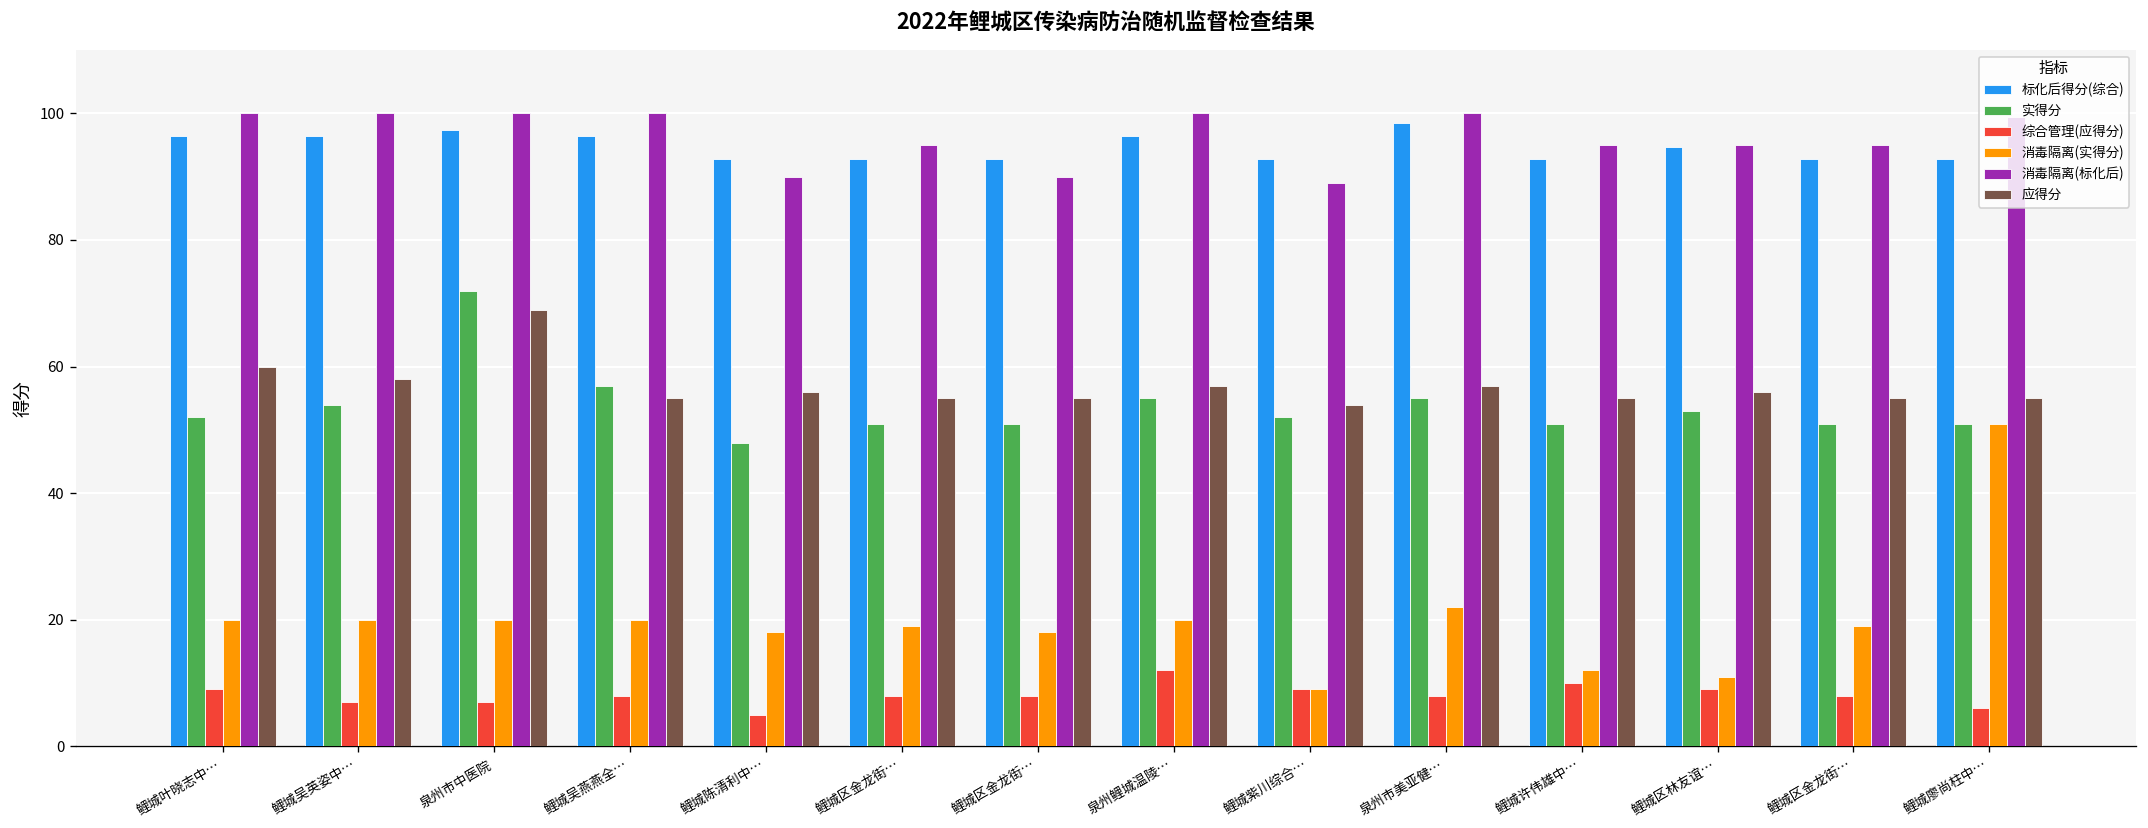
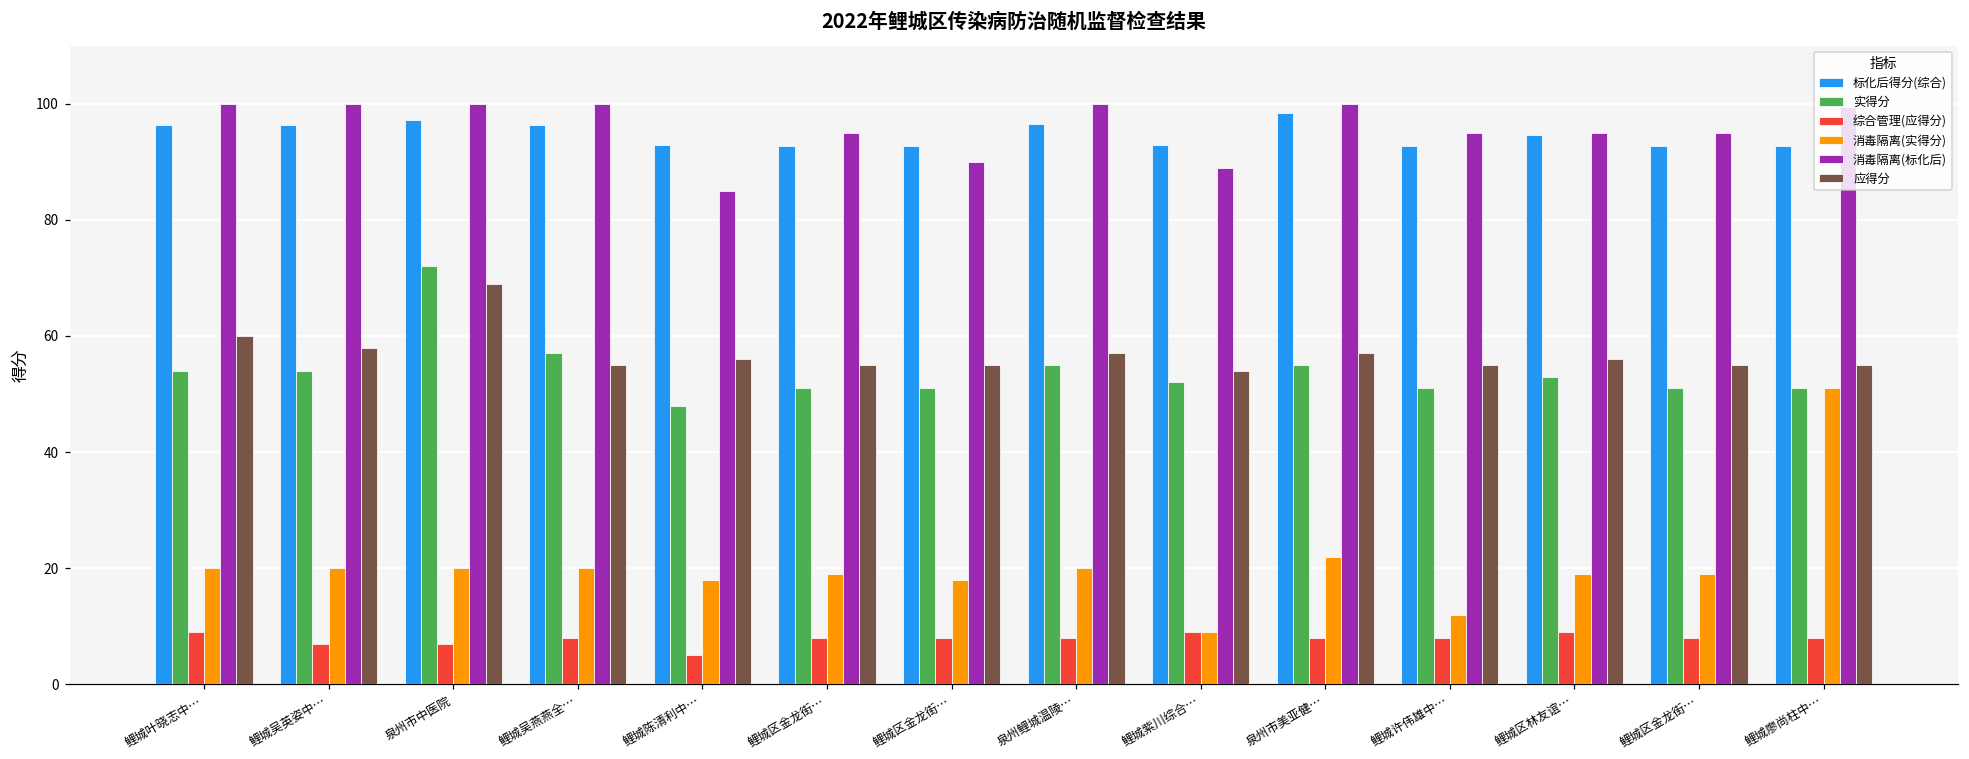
实得分, 鲤城叶晓志中…: 52 -> 54
消毒隔离(标化后), 鲤城陈清利中…: 90 -> 85
综合管理(应得分), 泉州鲤城温陵…: 12 -> 8
综合管理(应得分), 鲤城许伟雄中…: 10 -> 8
消毒隔离(实得分), 鲤城区林友谊…: 11 -> 19
综合管理(应得分), 鲤城廖尚柱中…: 6 -> 8
